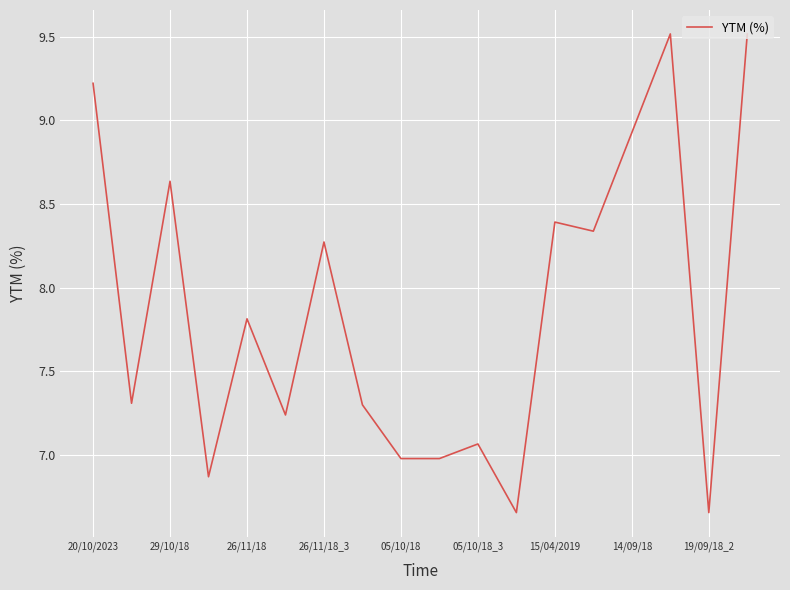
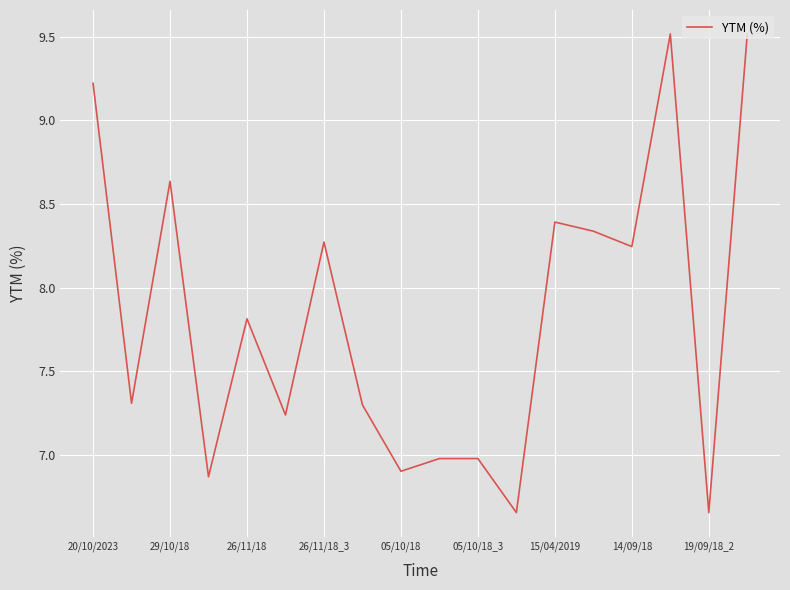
05/10/18: 6.98 -> 6.90
05/10/18_3: 7.07 -> 6.98
14/09/18: 8.93 -> 8.25
